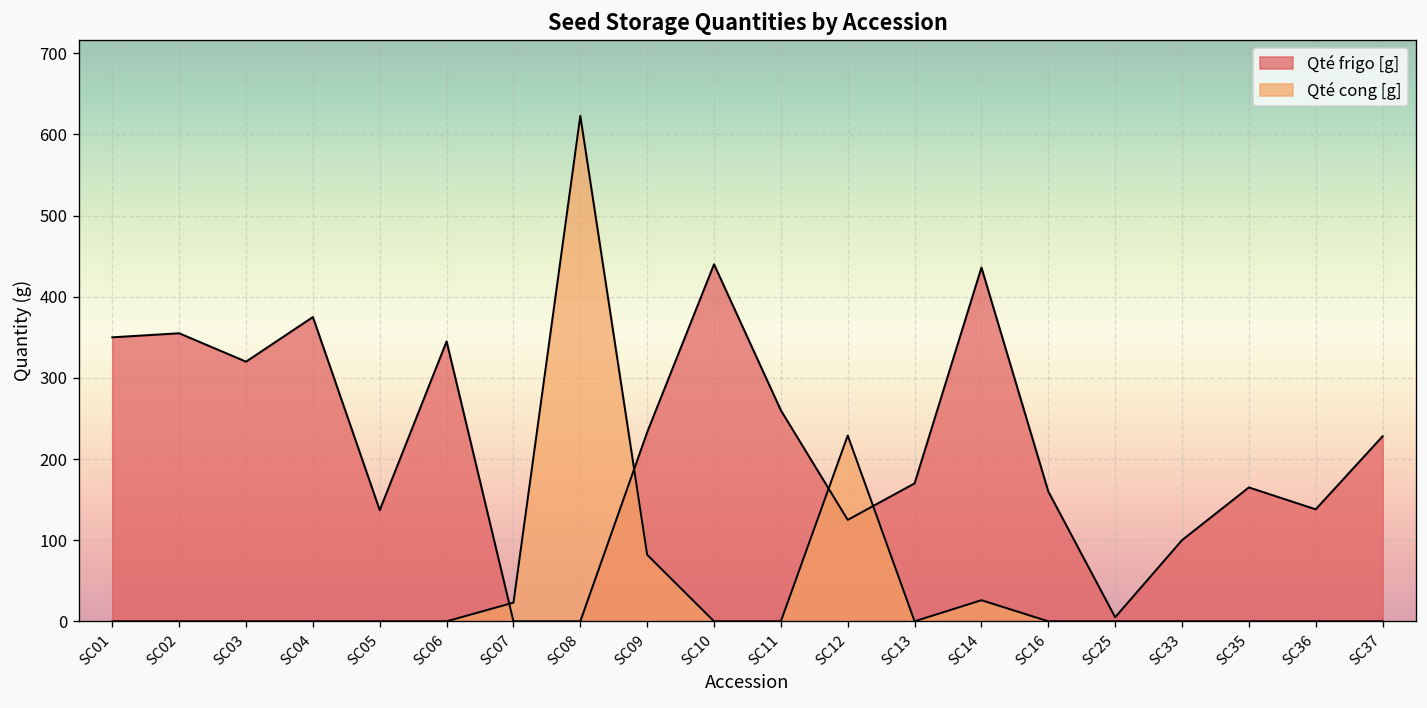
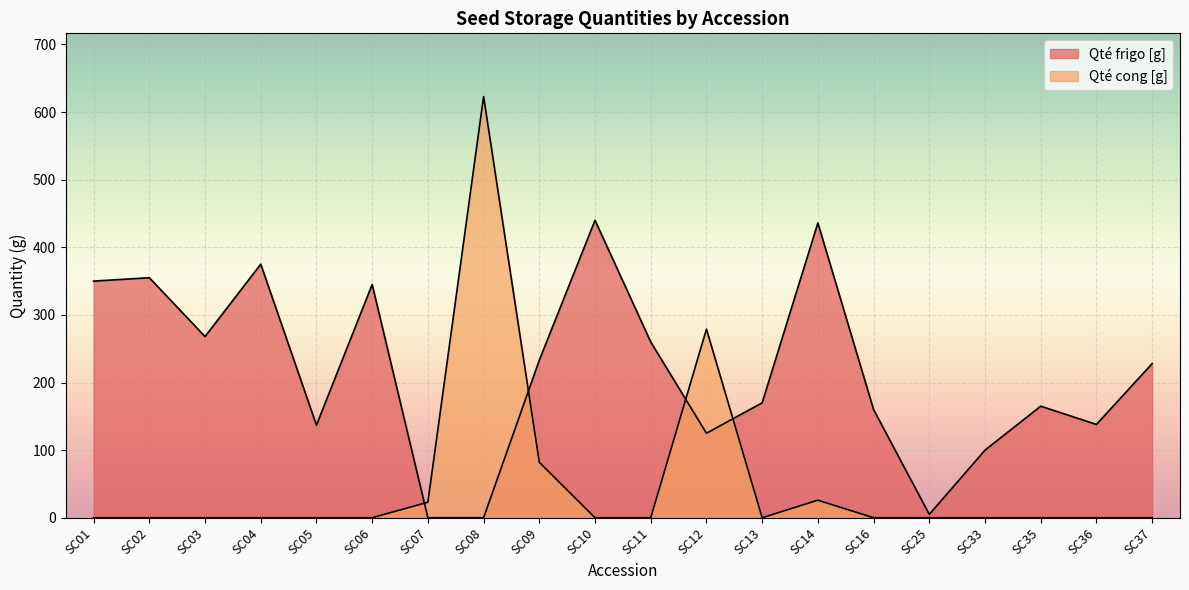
Qté frigo [g], SC03: 320 -> 270
Qté cong [g], SC12: 230 -> 280
